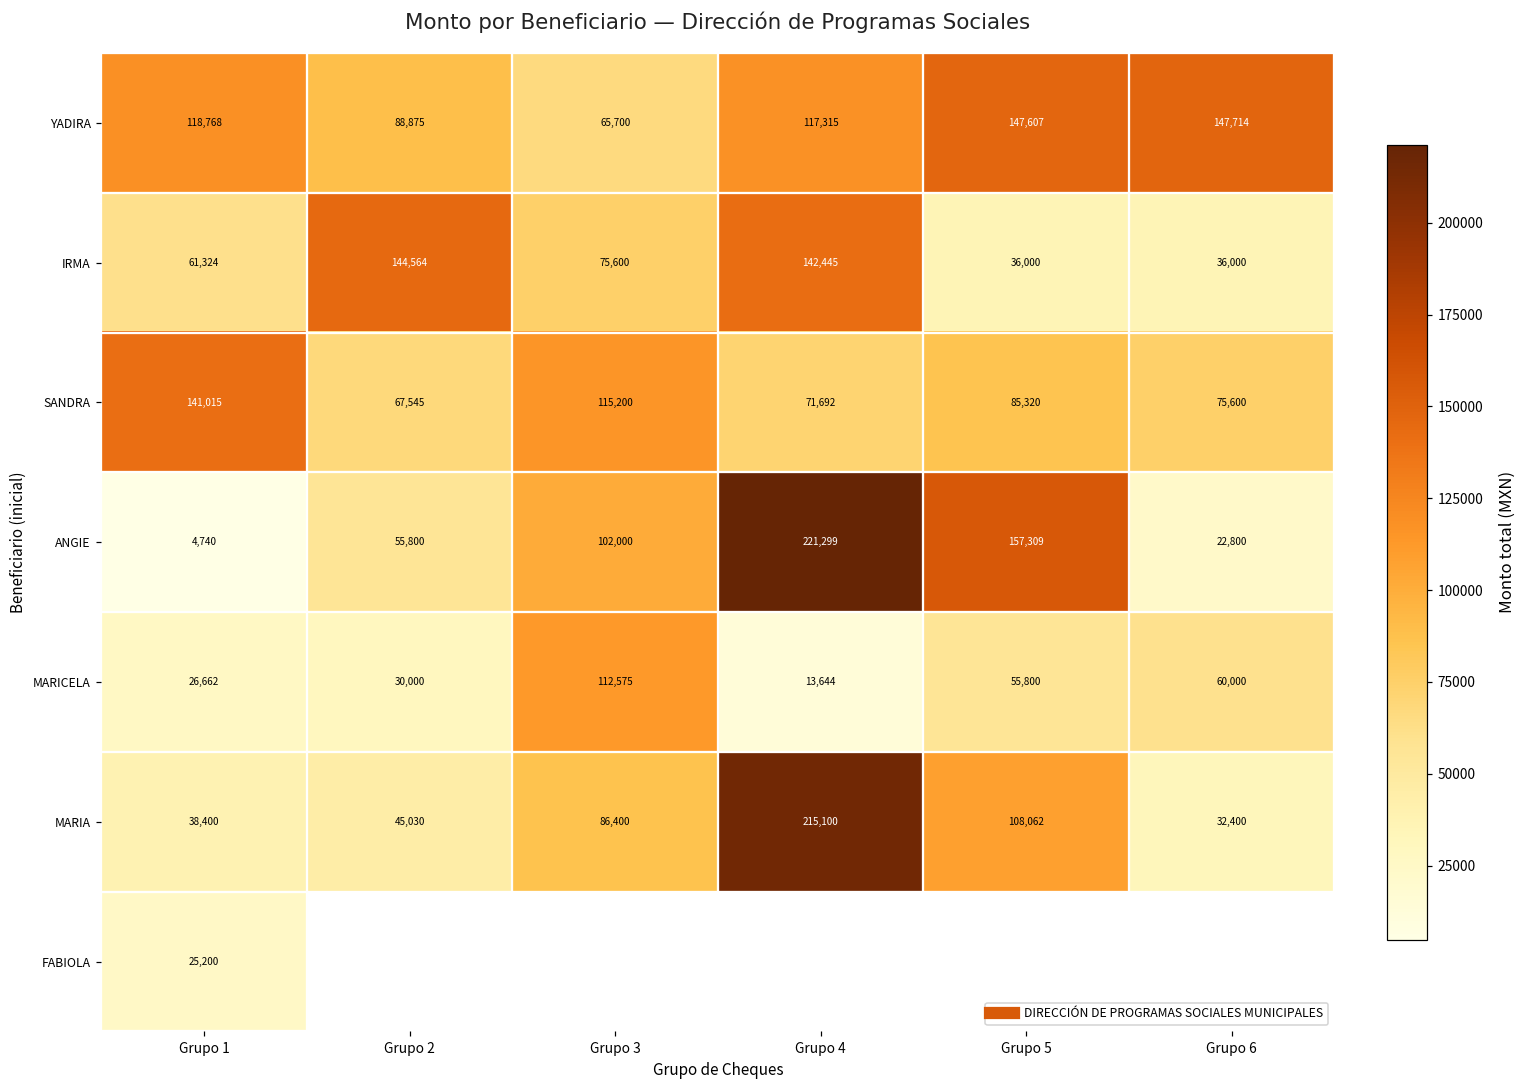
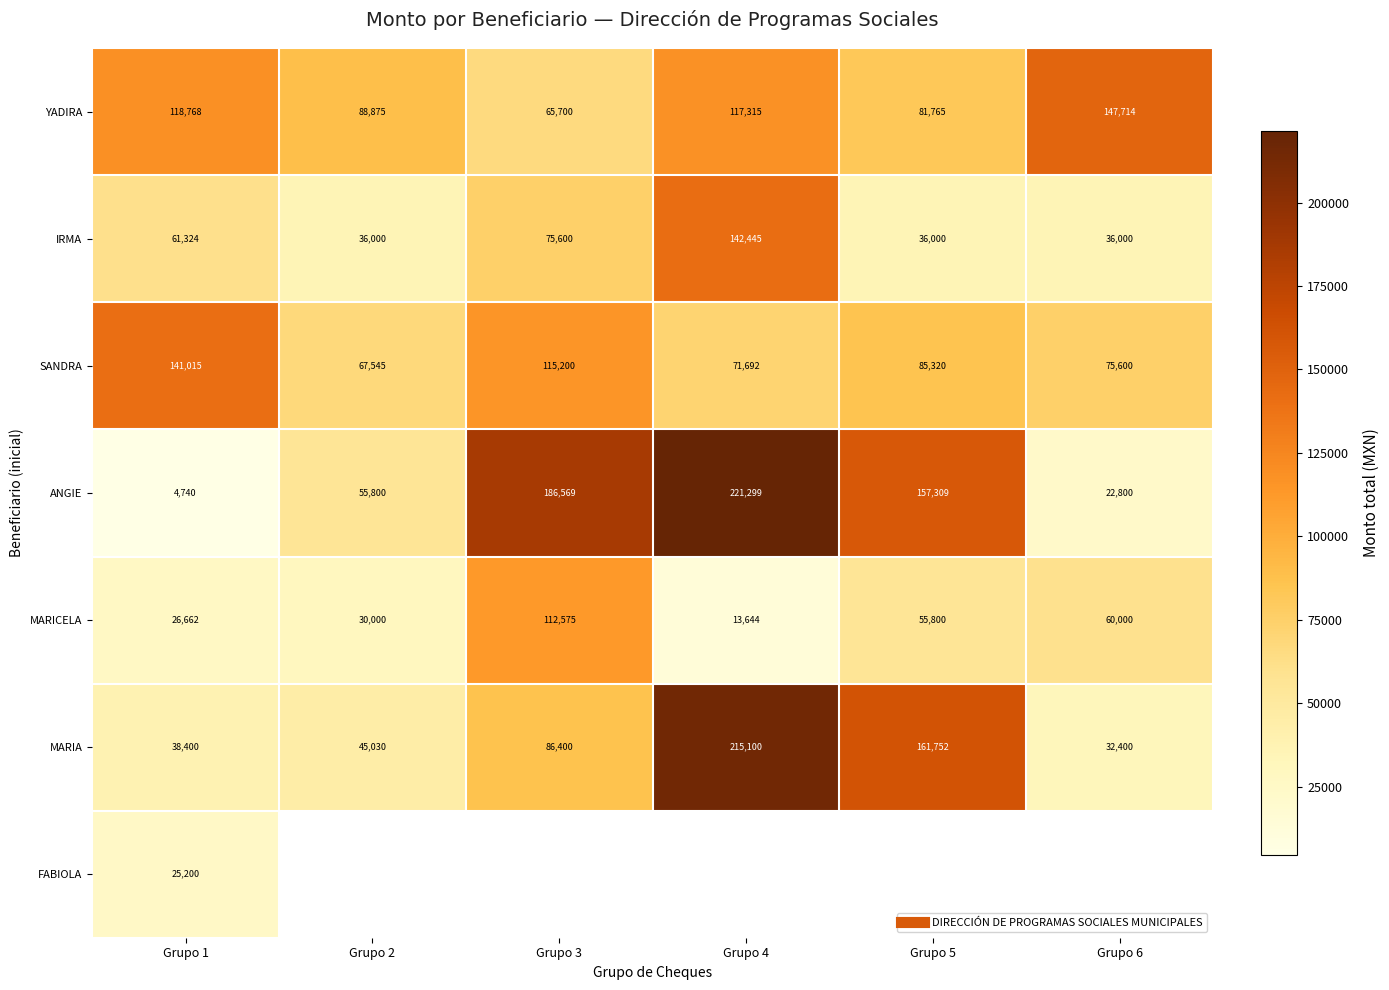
YADIRA, Grupo 5: 147,607 -> 81,765
IRMA, Grupo 2: 144,564 -> 36,000
ANGIE, Grupo 3: 102,000 -> 186,569
MARIA, Grupo 5: 108,062 -> 161,752
